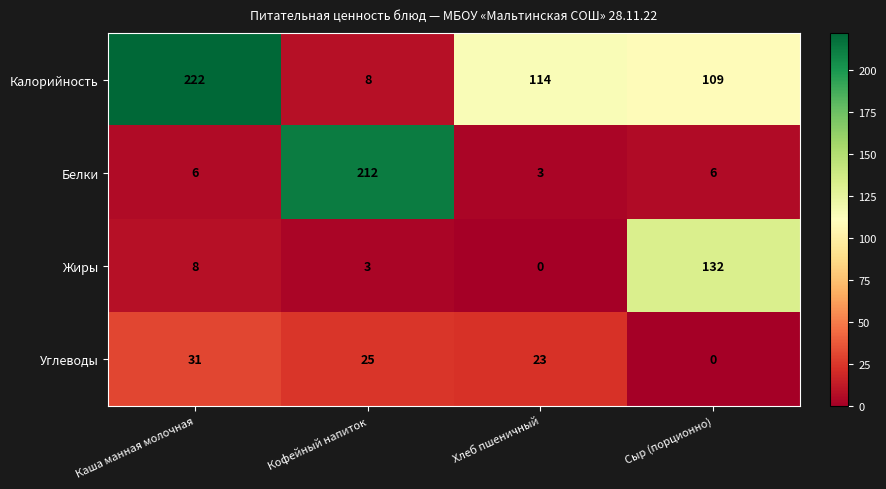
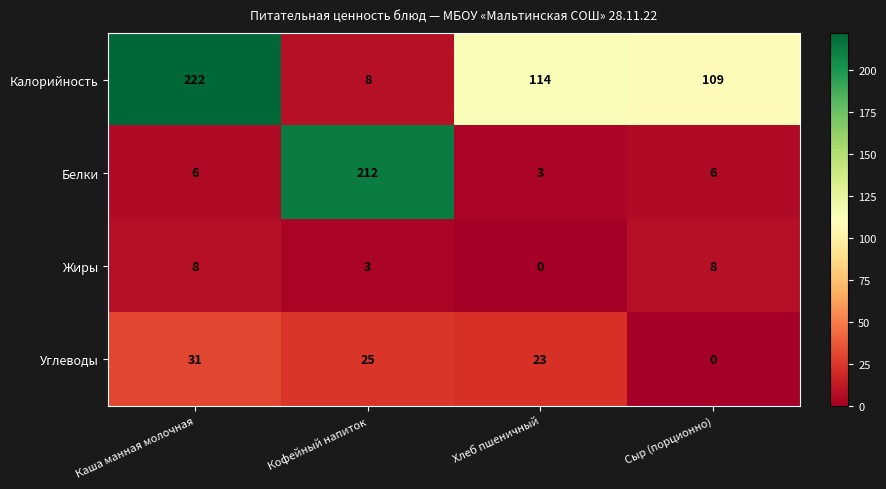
Жиры, Сыр (порционно): 132 -> 8
